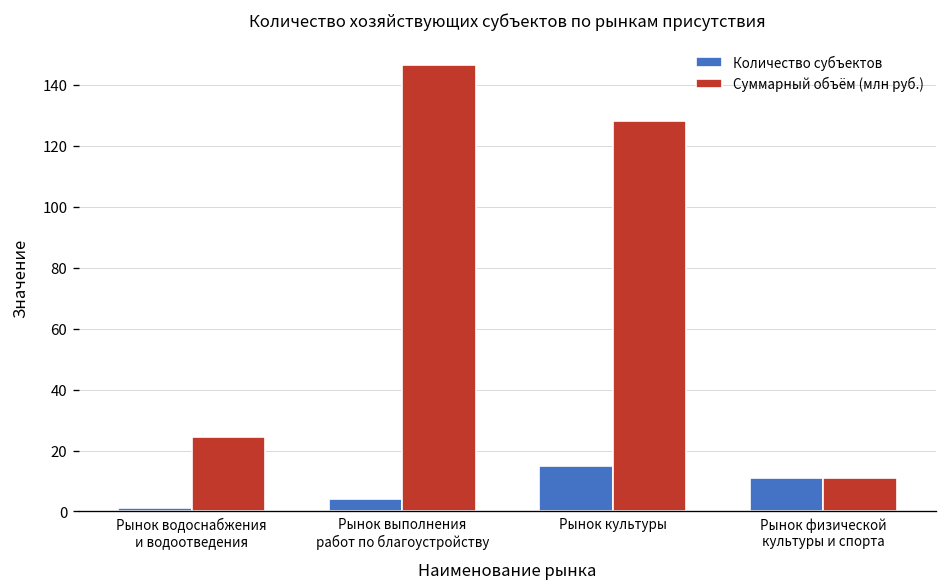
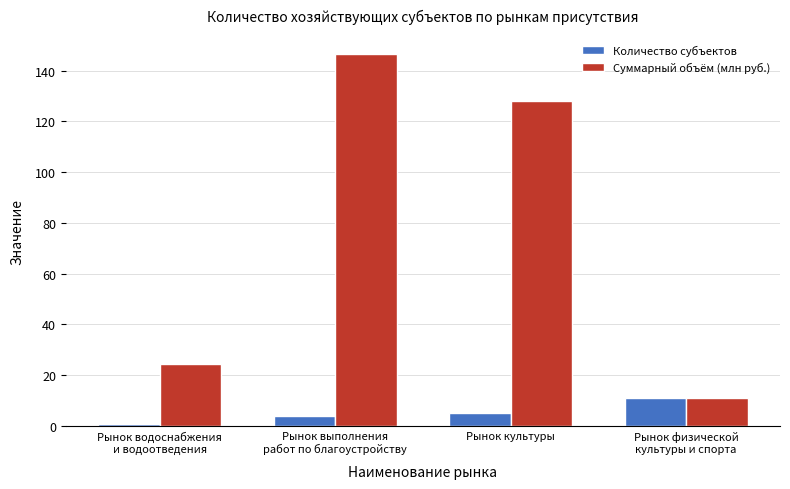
Количество субъектов, Рынок культуры: 15 -> 5
